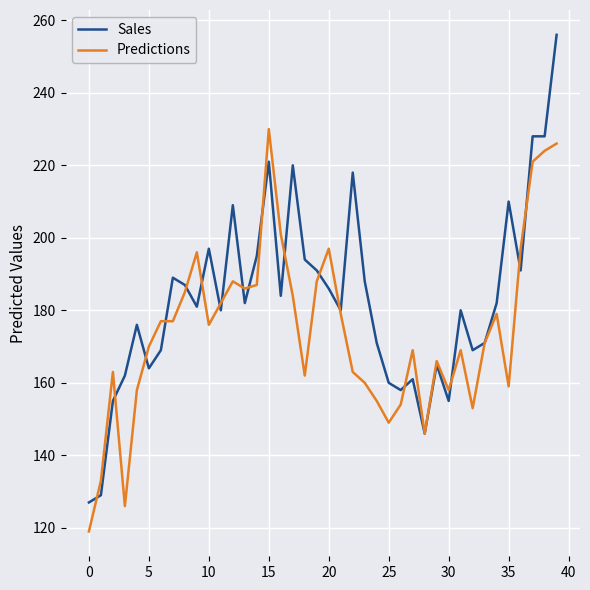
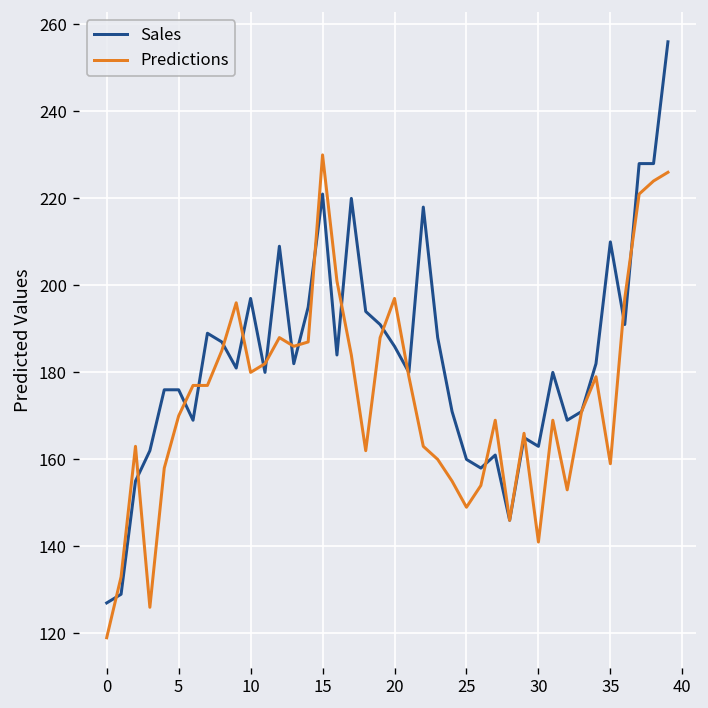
Sales, 5: 164 -> 176
Predictions, 10: 176 -> 180
Sales, 30: 155 -> 163
Predictions, 30: 158 -> 141
